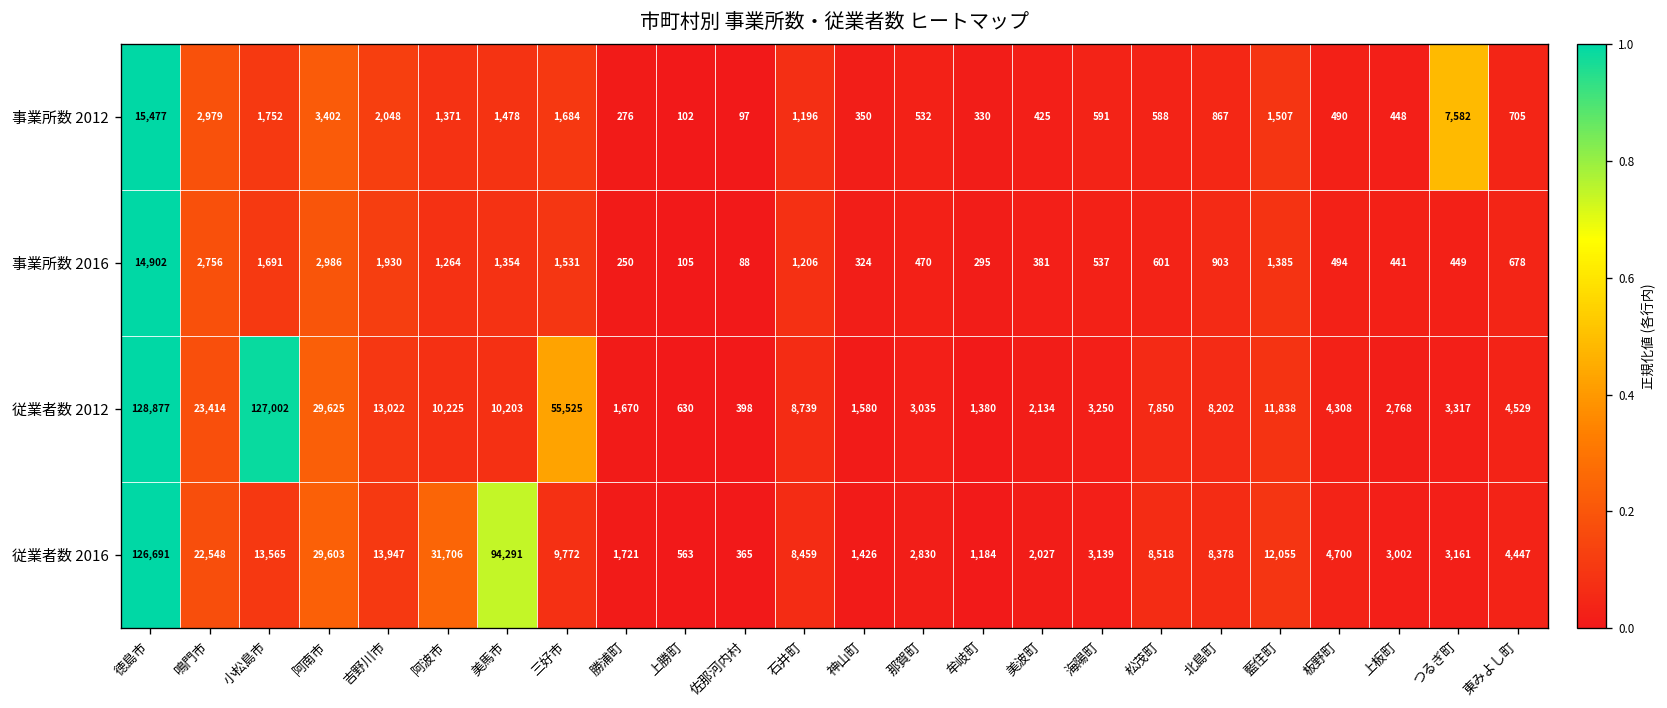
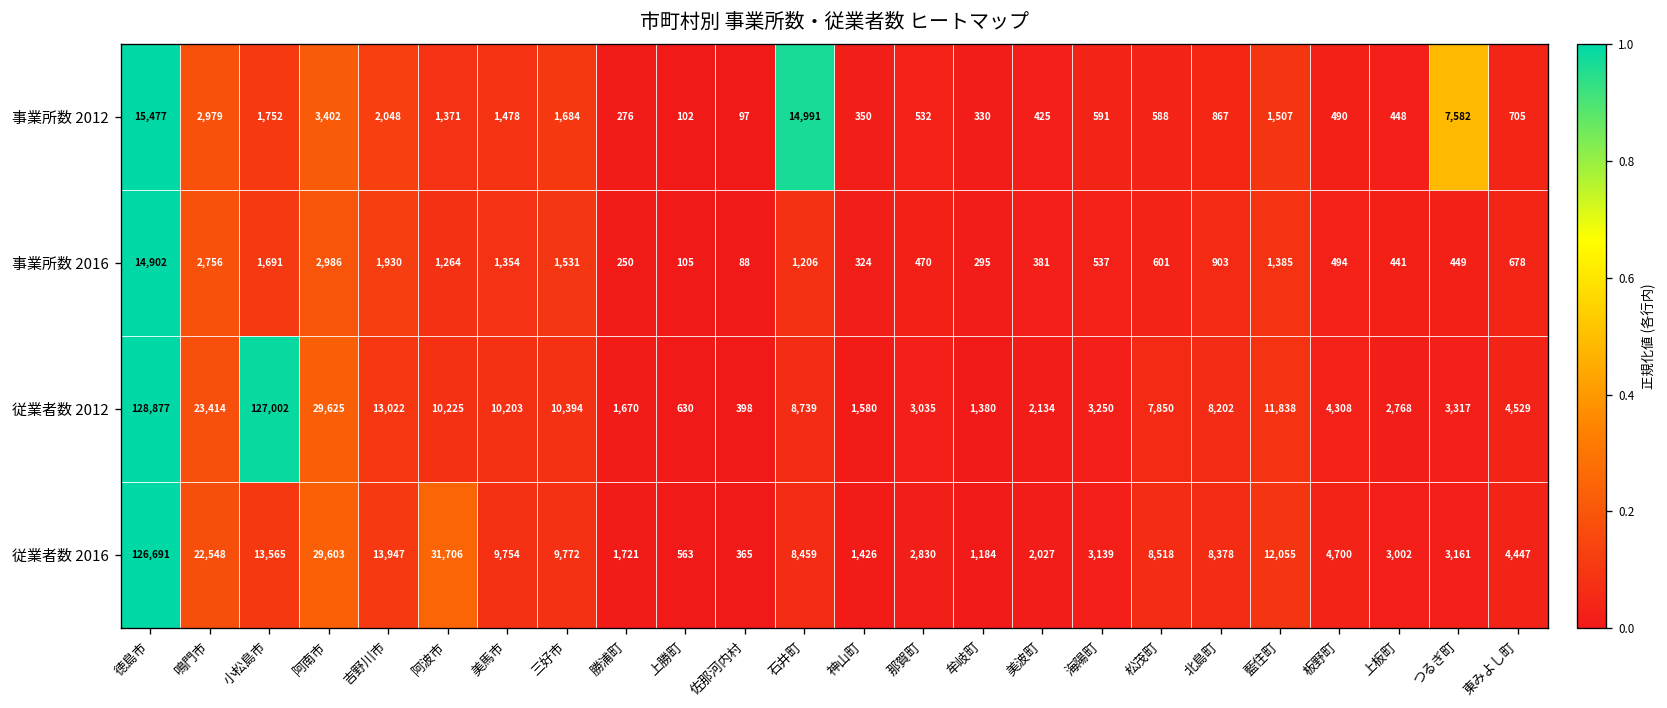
事業所数 2012, 石井町: 1,196 -> 14,991
従業者数 2012, 三好市: 55,525 -> 10,394
従業者数 2016, 美馬市: 94,291 -> 9,754
